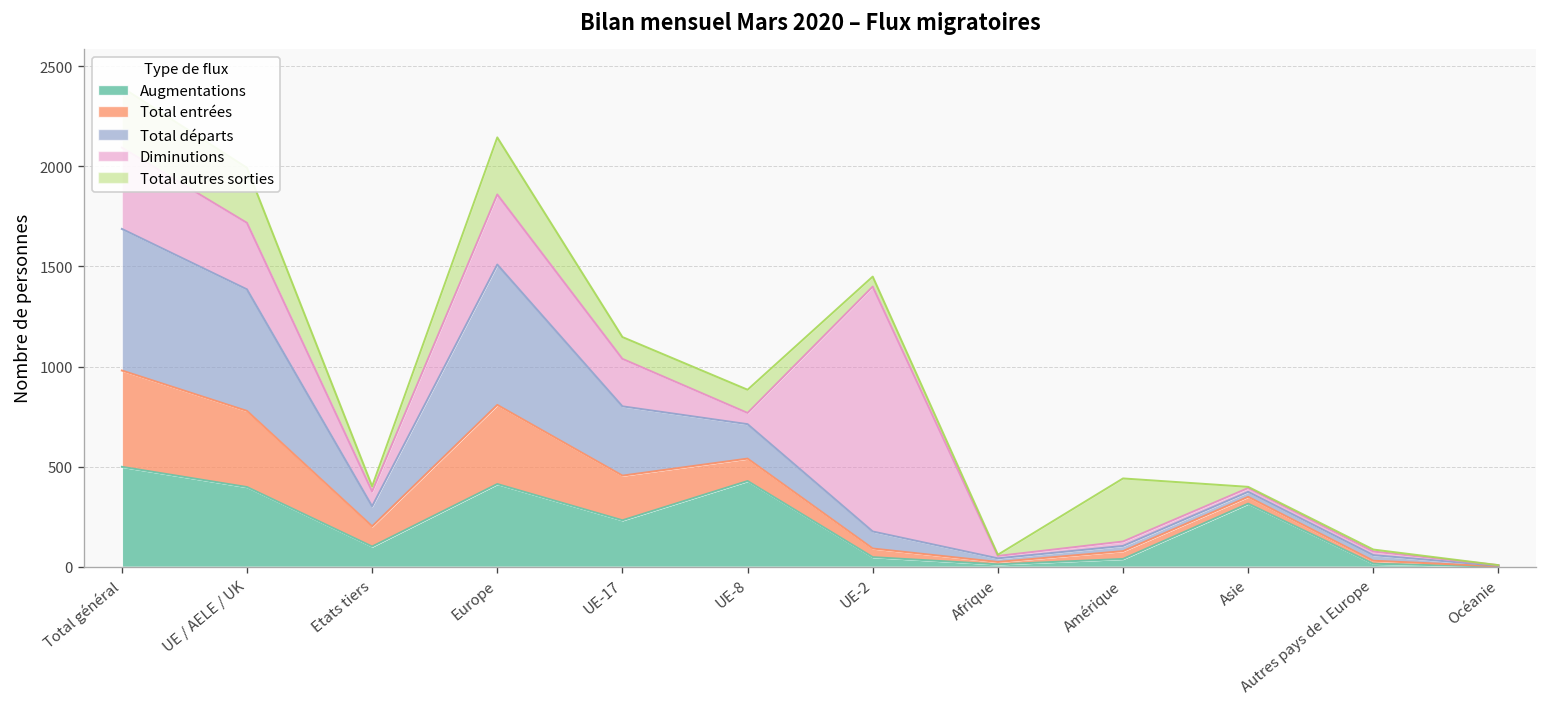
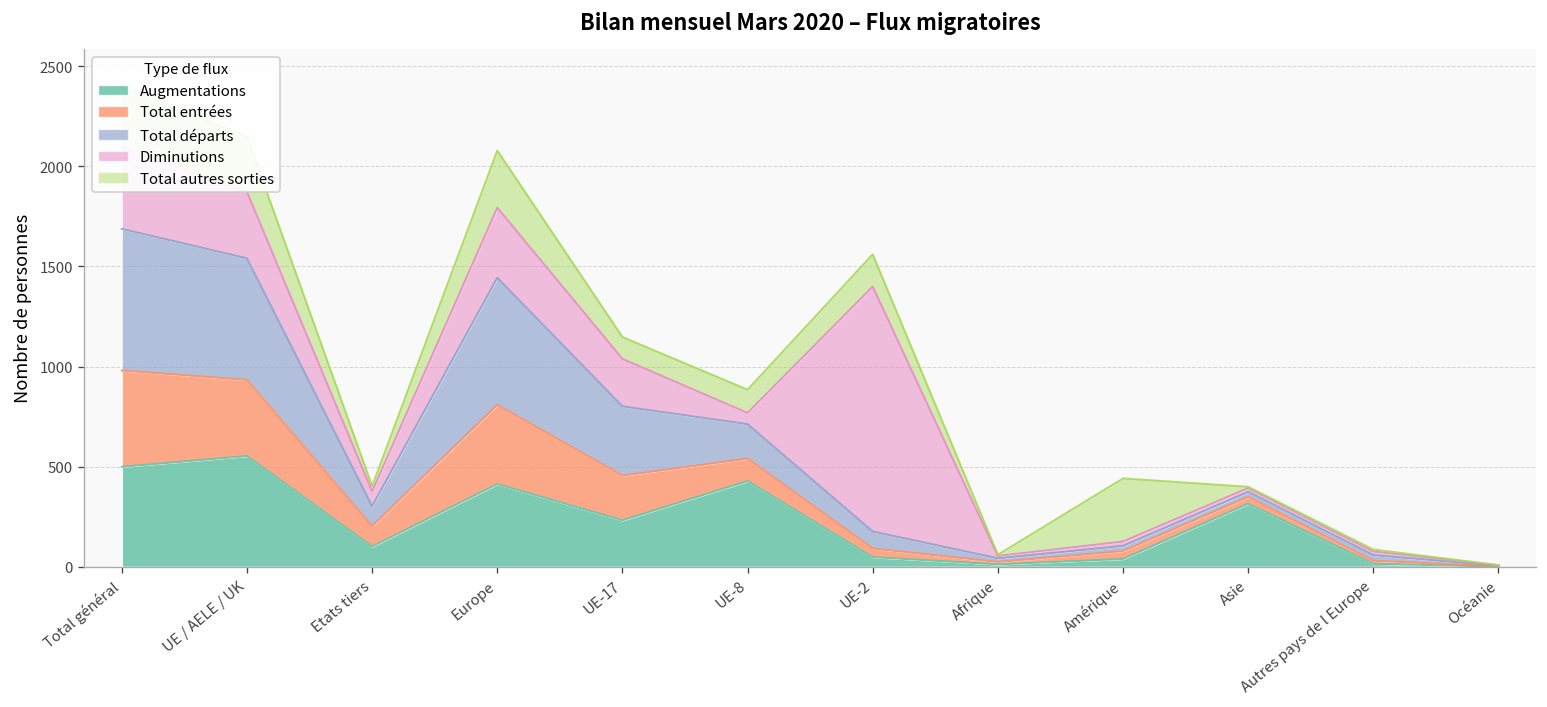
Augmentations, UE / AELE / UK: 400 -> 550
Total départs, Europe: 700 -> 640
Total autres sorties, UE-2: 50 -> 160
